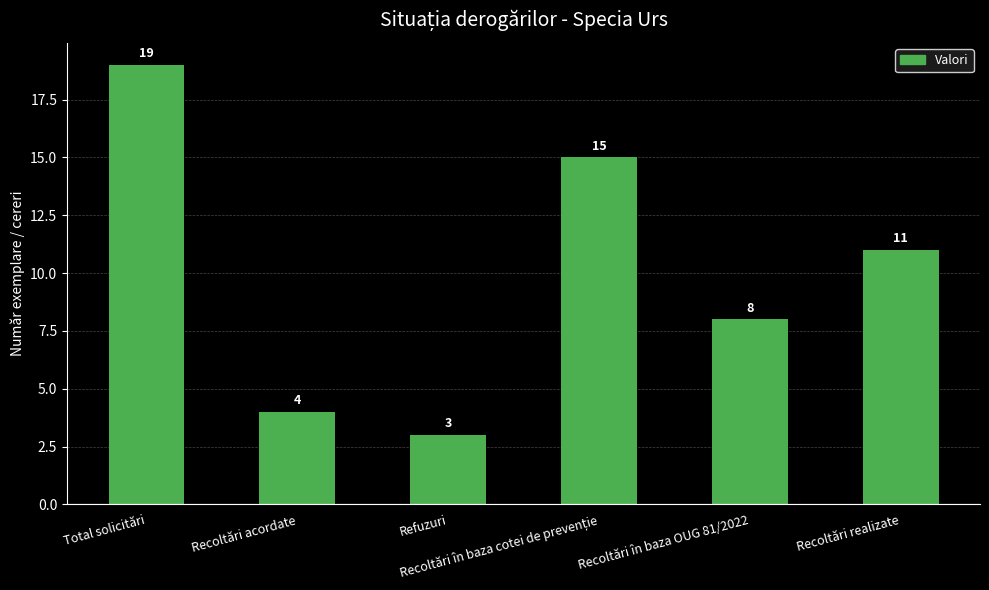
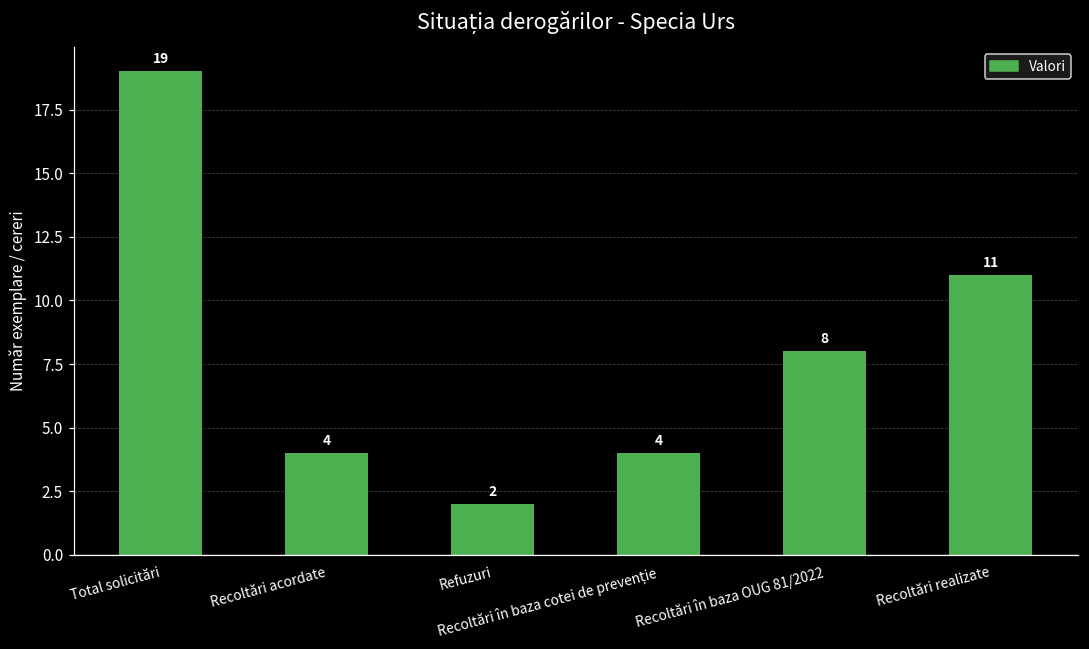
Refuzuri: 3 -> 2
Recoltări în baza cotei de prevenție: 15 -> 4
